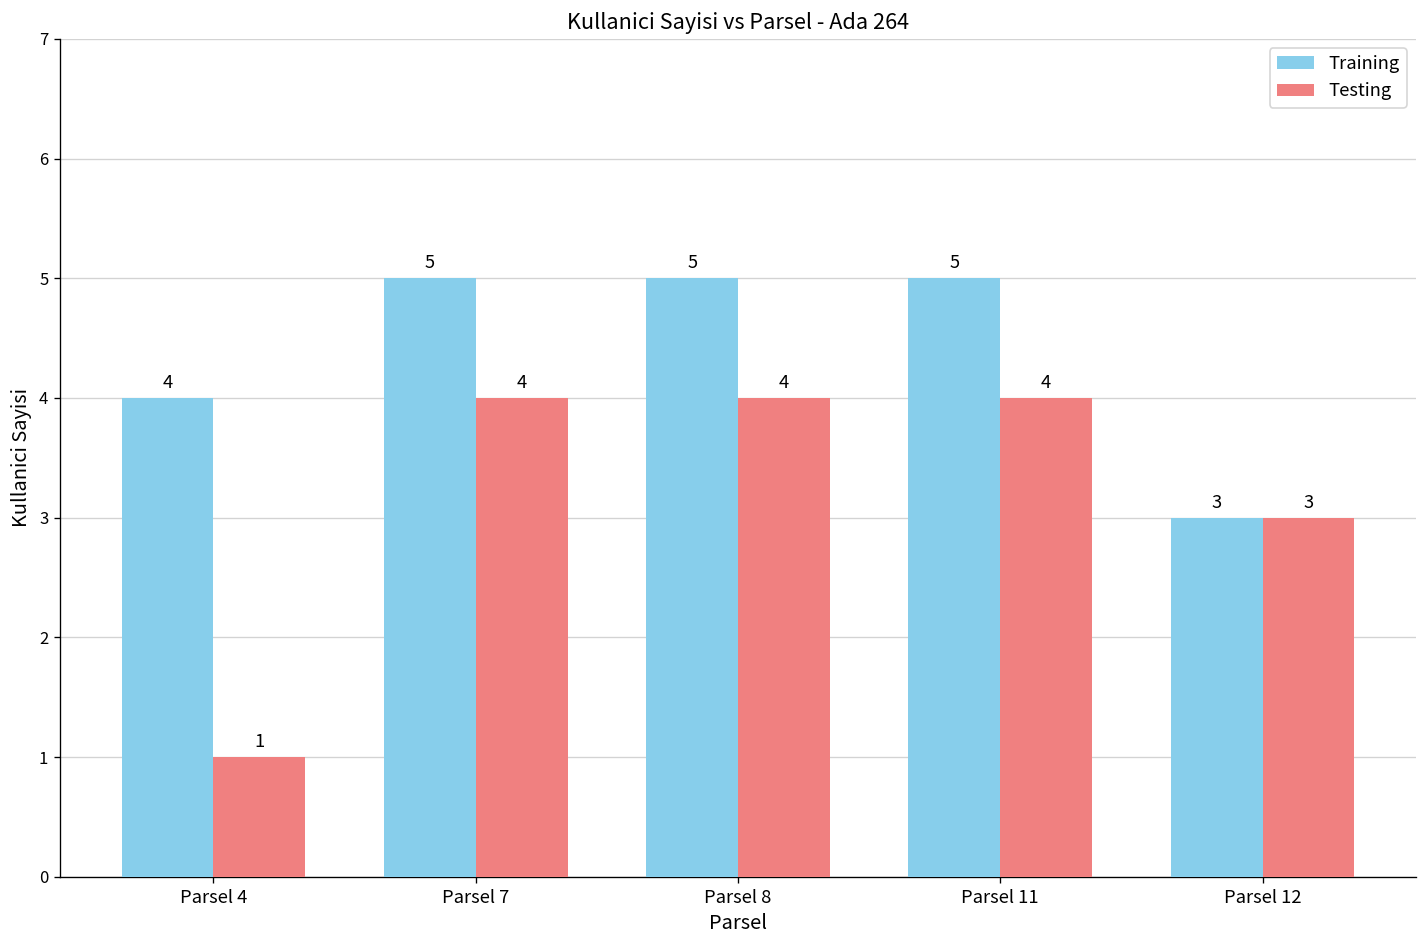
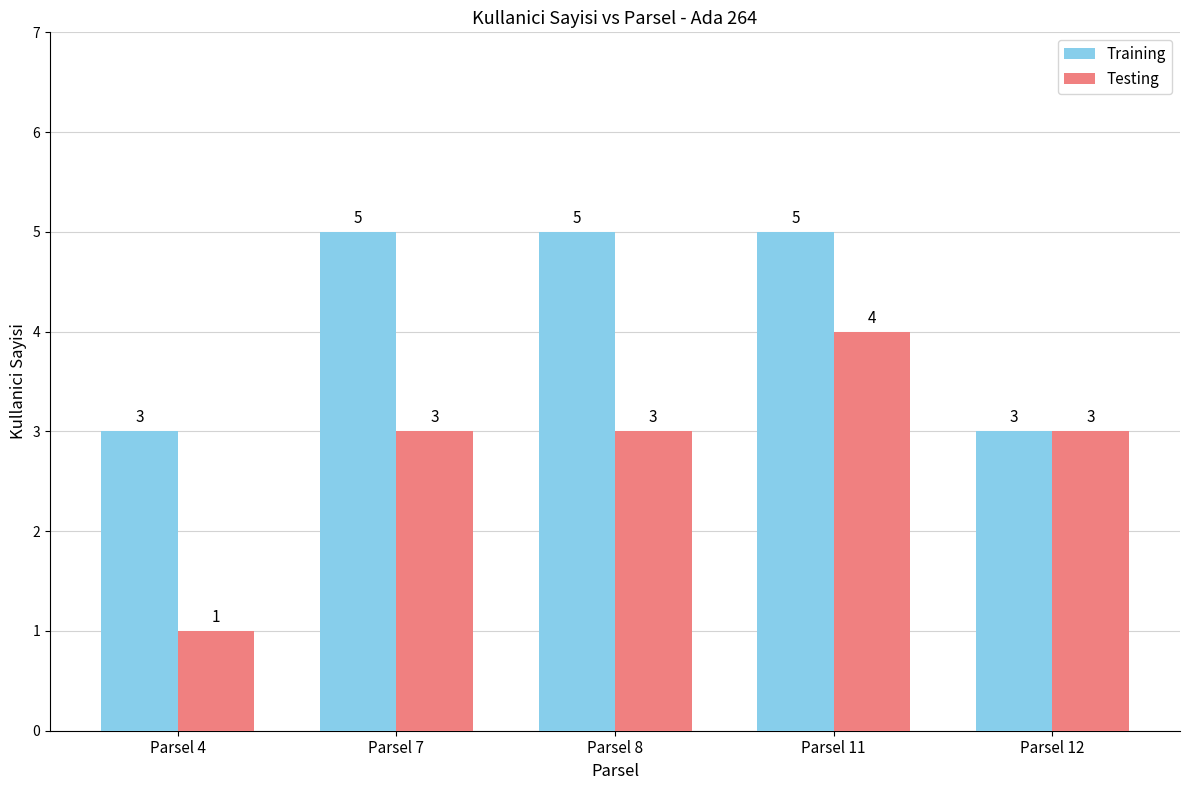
Training, Parsel 4: 4 -> 3
Testing, Parsel 7: 4 -> 3
Testing, Parsel 8: 4 -> 3
